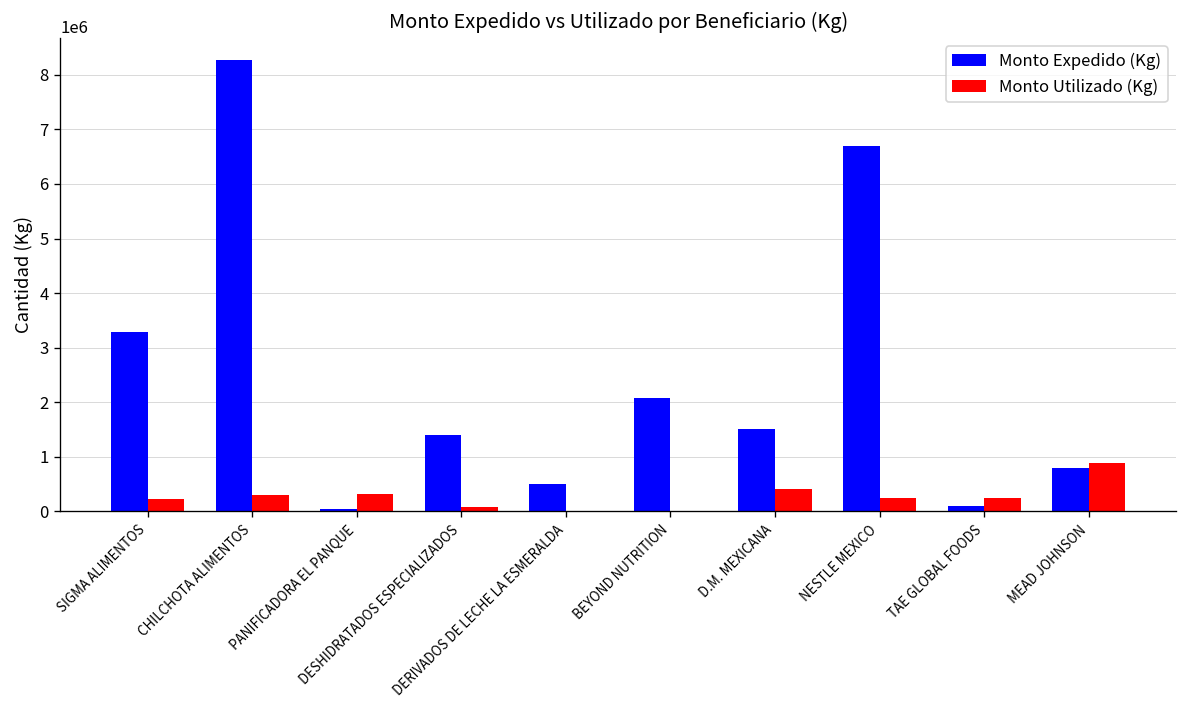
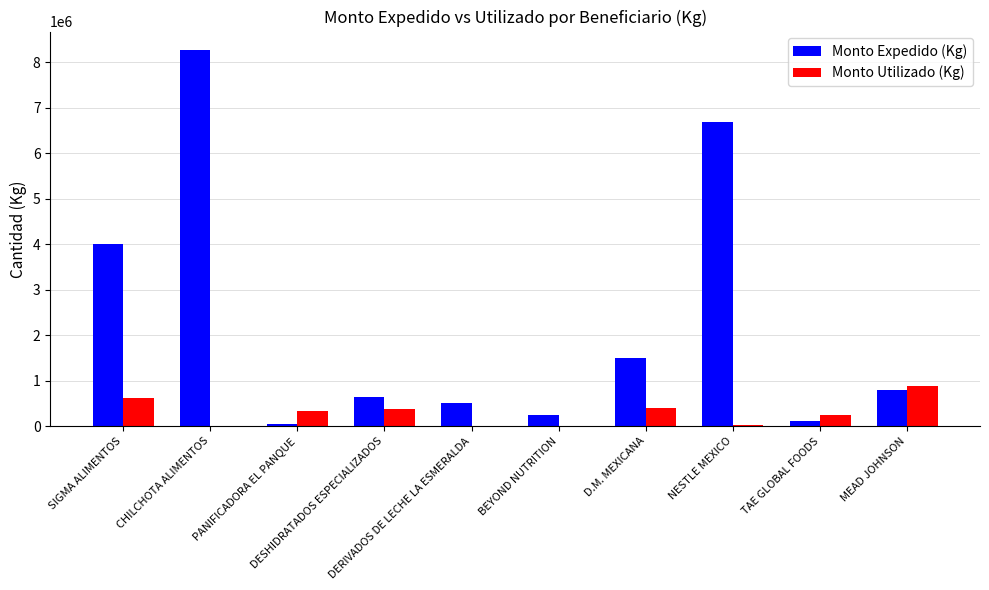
Monto Expedido (Kg), SIGMA ALIMENTOS: 3300000 -> 4000000
Monto Utilizado (Kg), SIGMA ALIMENTOS: 200000 -> 600000
Monto Utilizado (Kg), CHILCHOTA ALIMENTOS: 300000 -> 0
Monto Expedido (Kg), DESHIDRATADOS ESPECIALIZADOS: 1400000 -> 600000
Monto Utilizado (Kg), DESHIDRATADOS ESPECIALIZADOS: 100000 -> 400000
Monto Expedido (Kg), BEYOND NUTRITION: 2100000 -> 200000
Monto Utilizado (Kg), NESTLE MEXICO: 200000 -> 0
